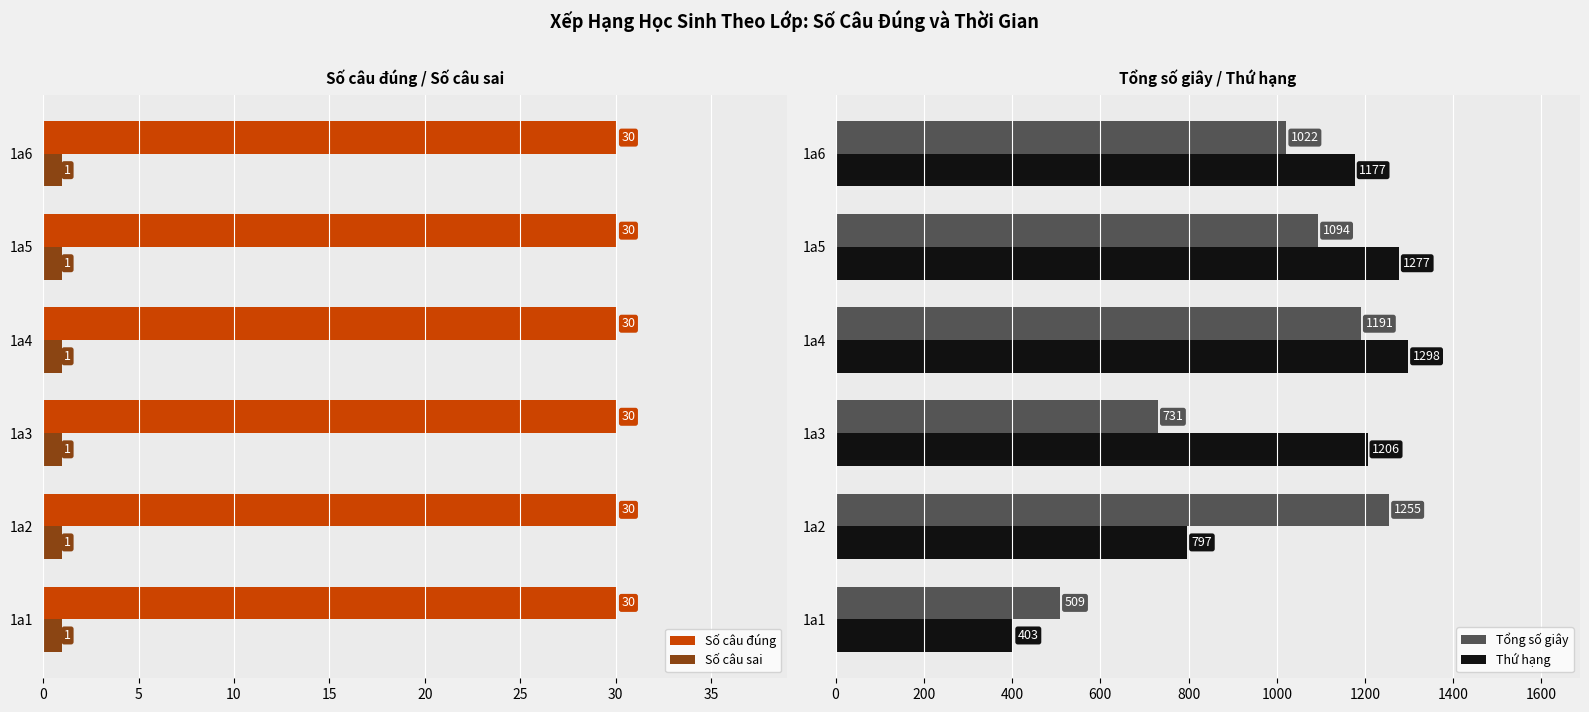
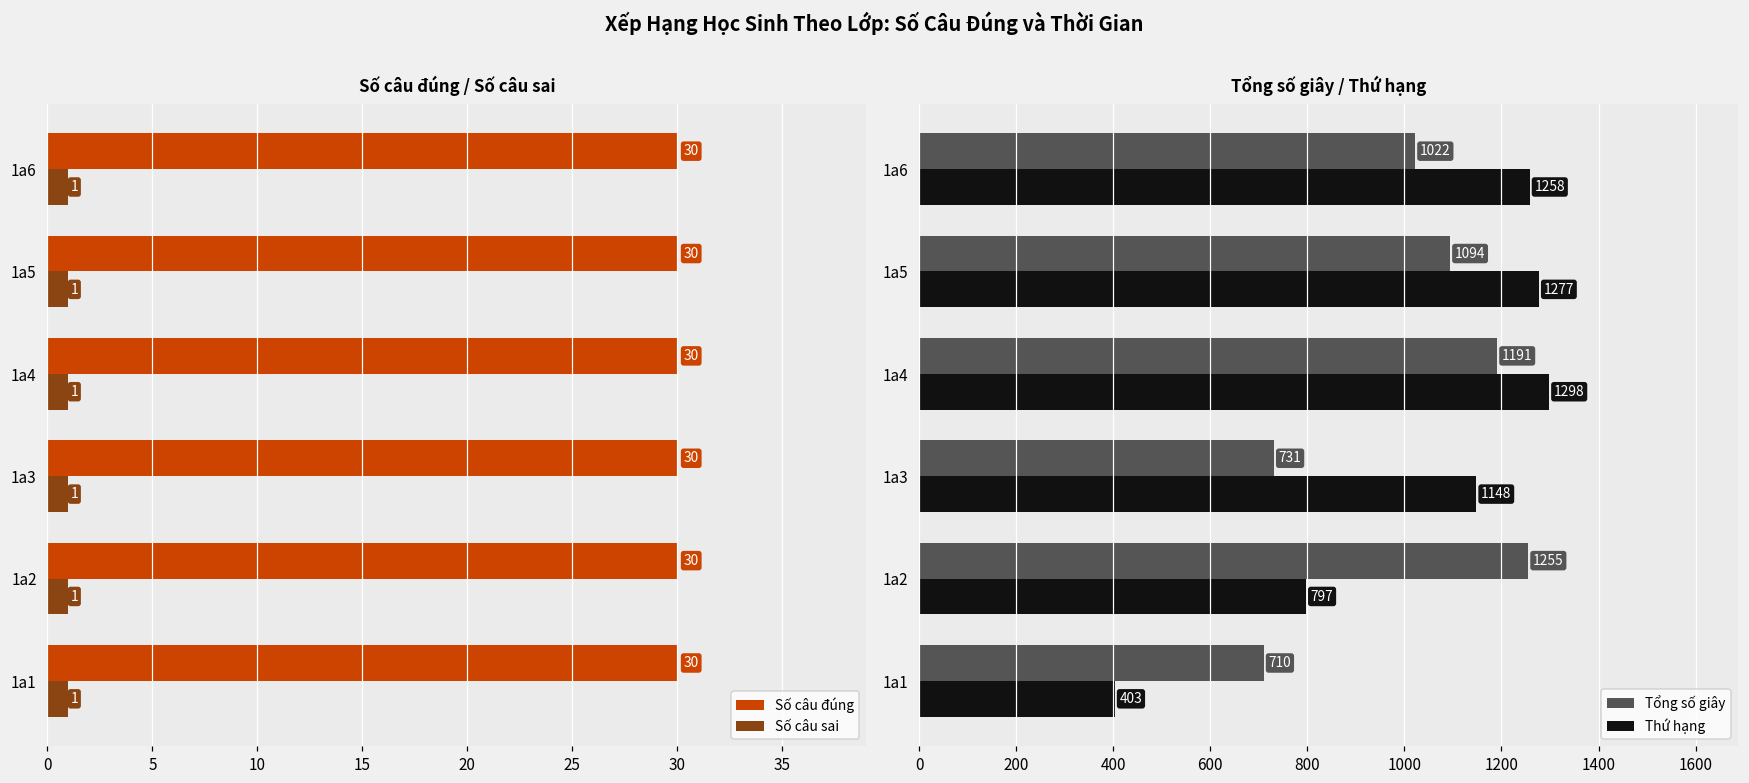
Tổng số giây / Thứ hạng, Thứ hạng, 1a6: 1177 -> 1258
Tổng số giây / Thứ hạng, Thứ hạng, 1a3: 1206 -> 1148
Tổng số giây / Thứ hạng, Tổng số giây, 1a1: 509 -> 710
